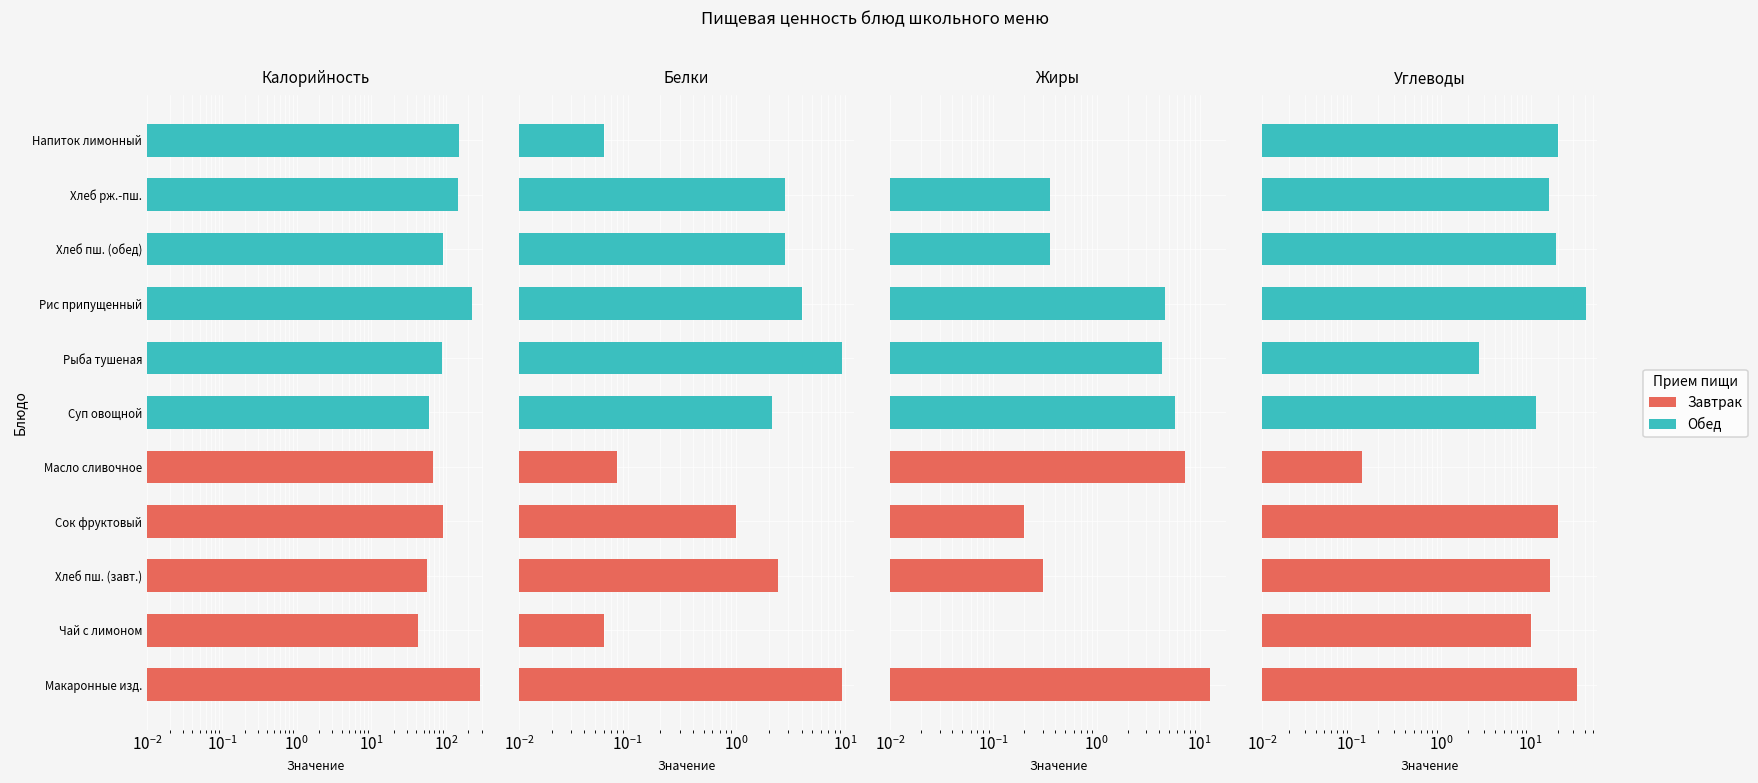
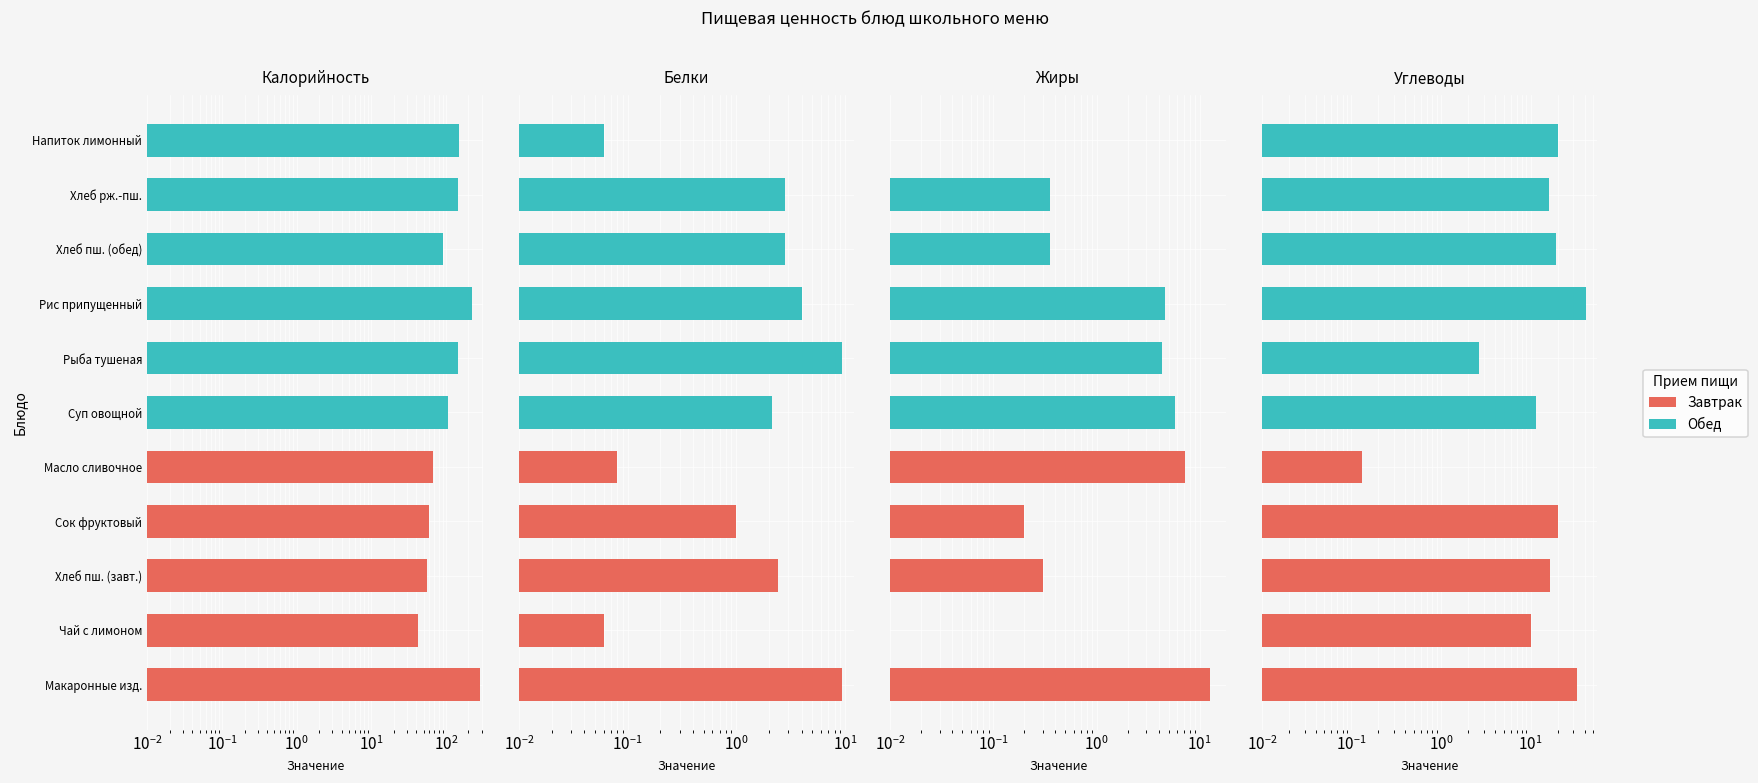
Калорийность, Рыба тушеная: 90 -> 150
Калорийность, Суп овощной: 60 -> 110
Калорийность, Сок фруктовый: 90 -> 60
